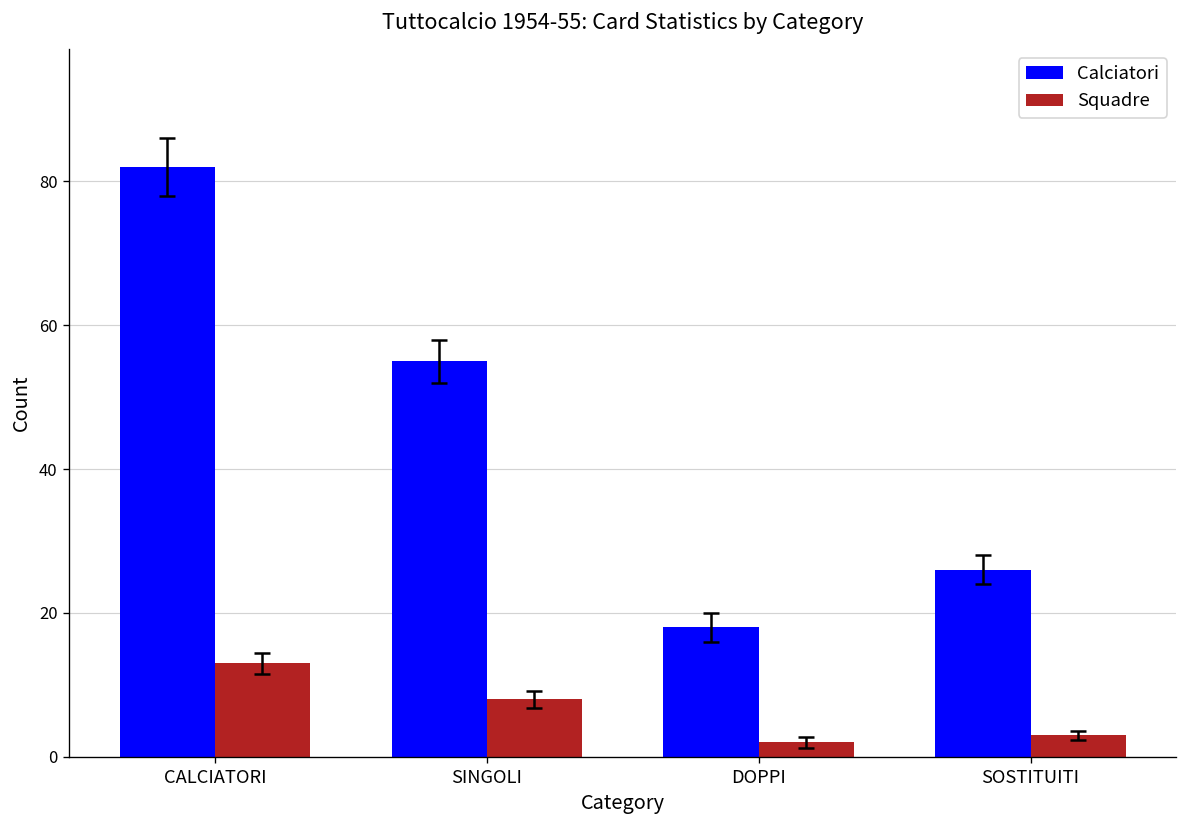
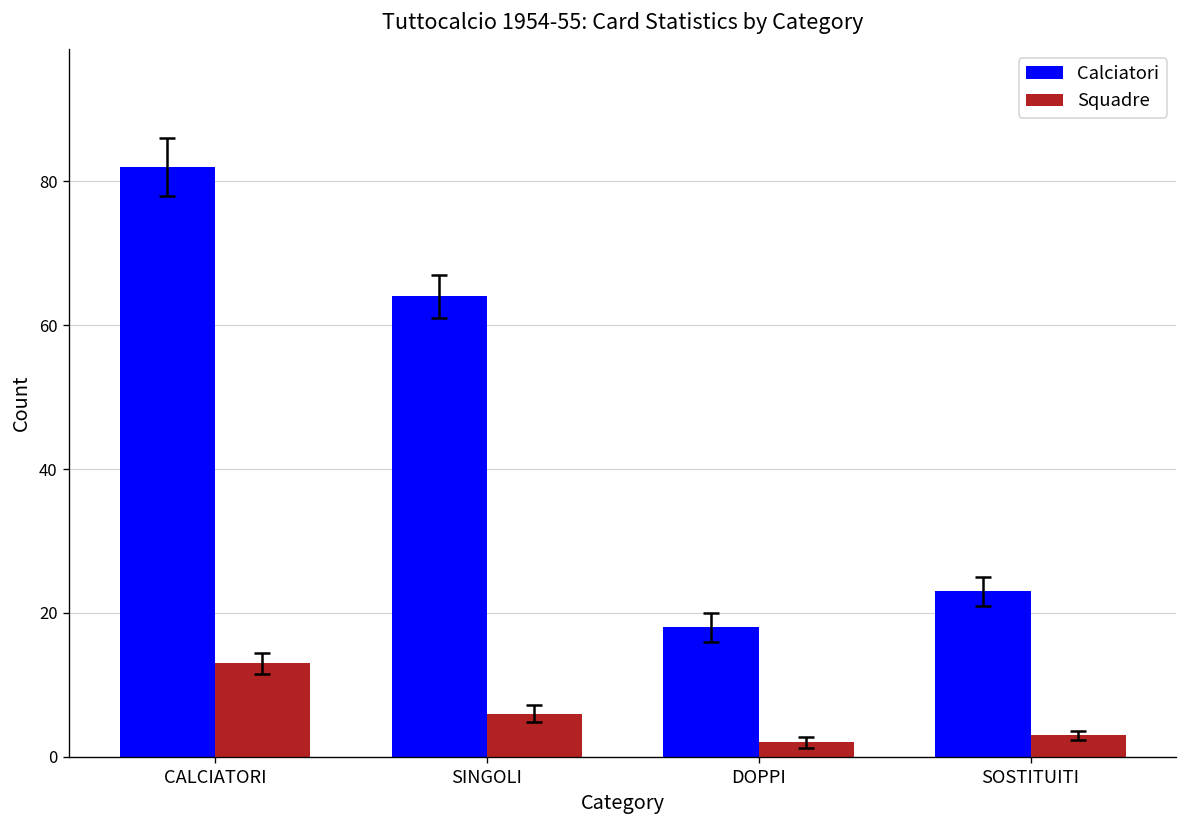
Calciatori, SINGOLI: 55 -> 64
Squadre, SINGOLI: 8 -> 6
Calciatori, SOSTITUITI: 26 -> 23
